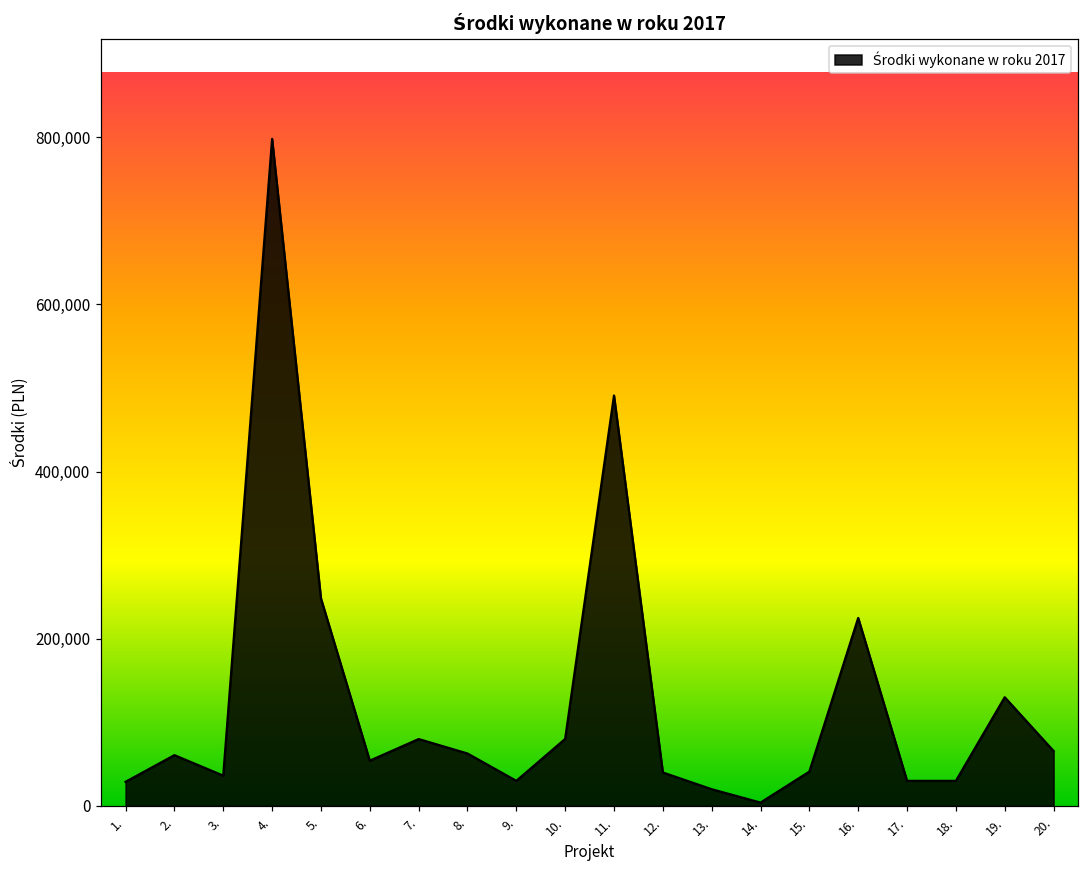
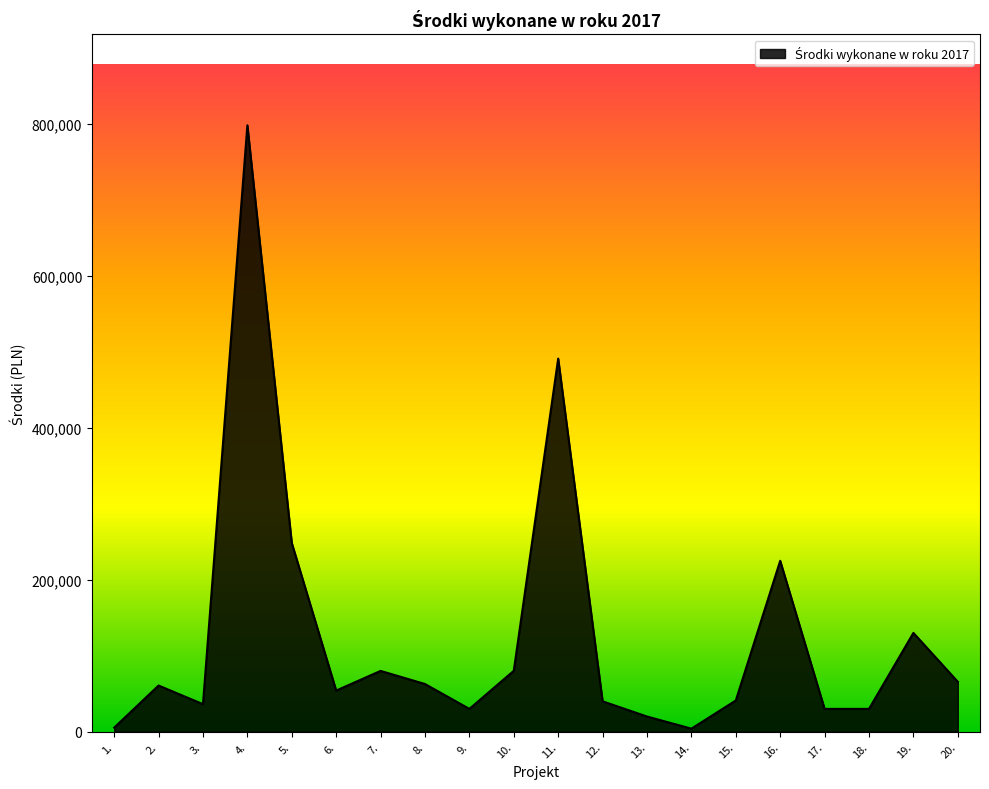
1.: 30,000 -> 10,000
